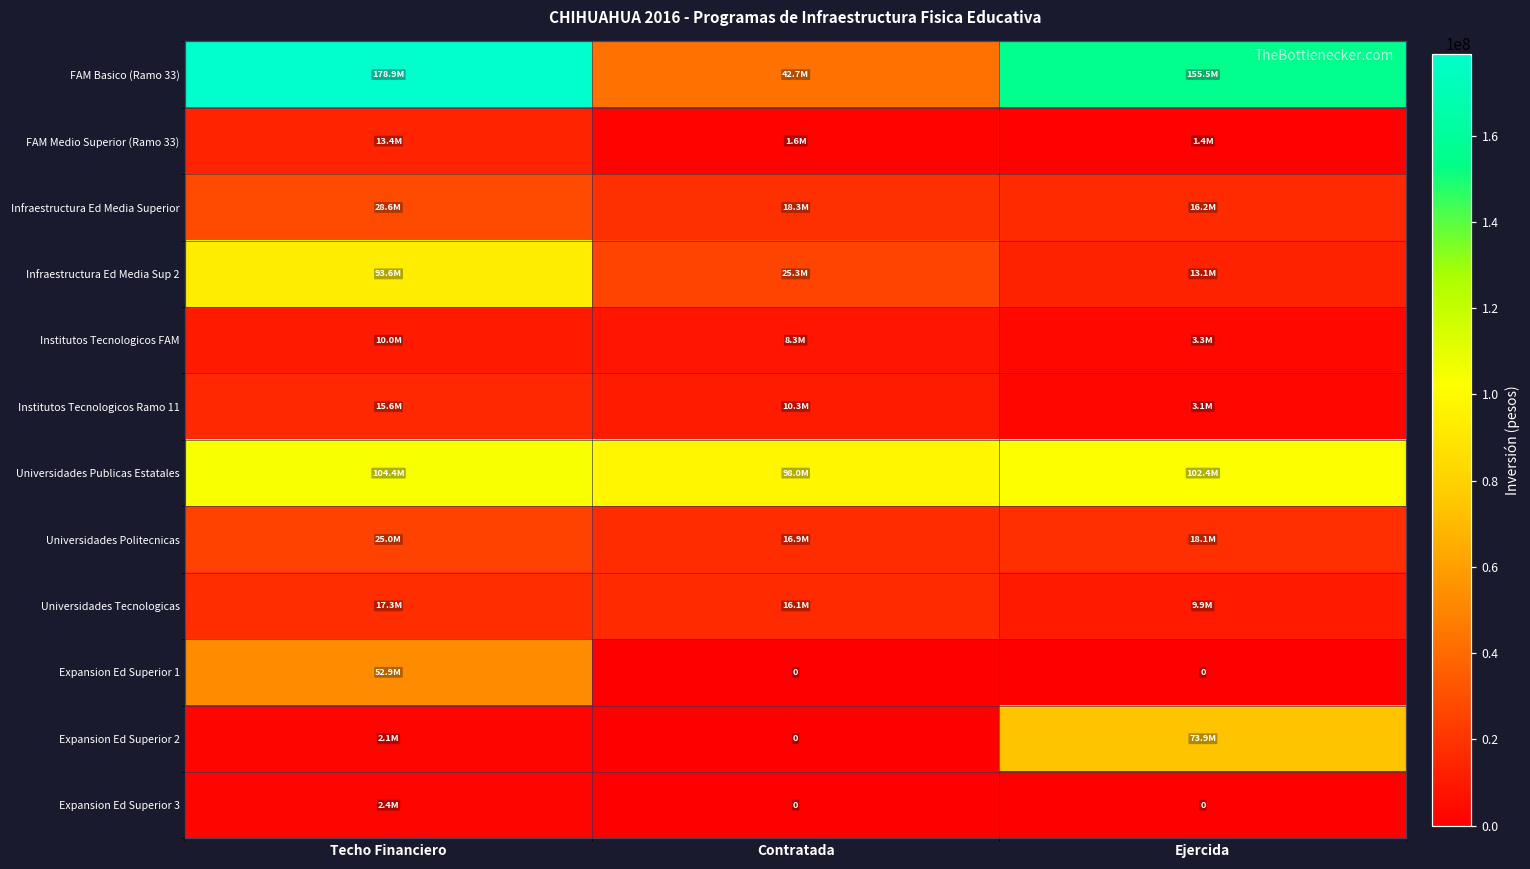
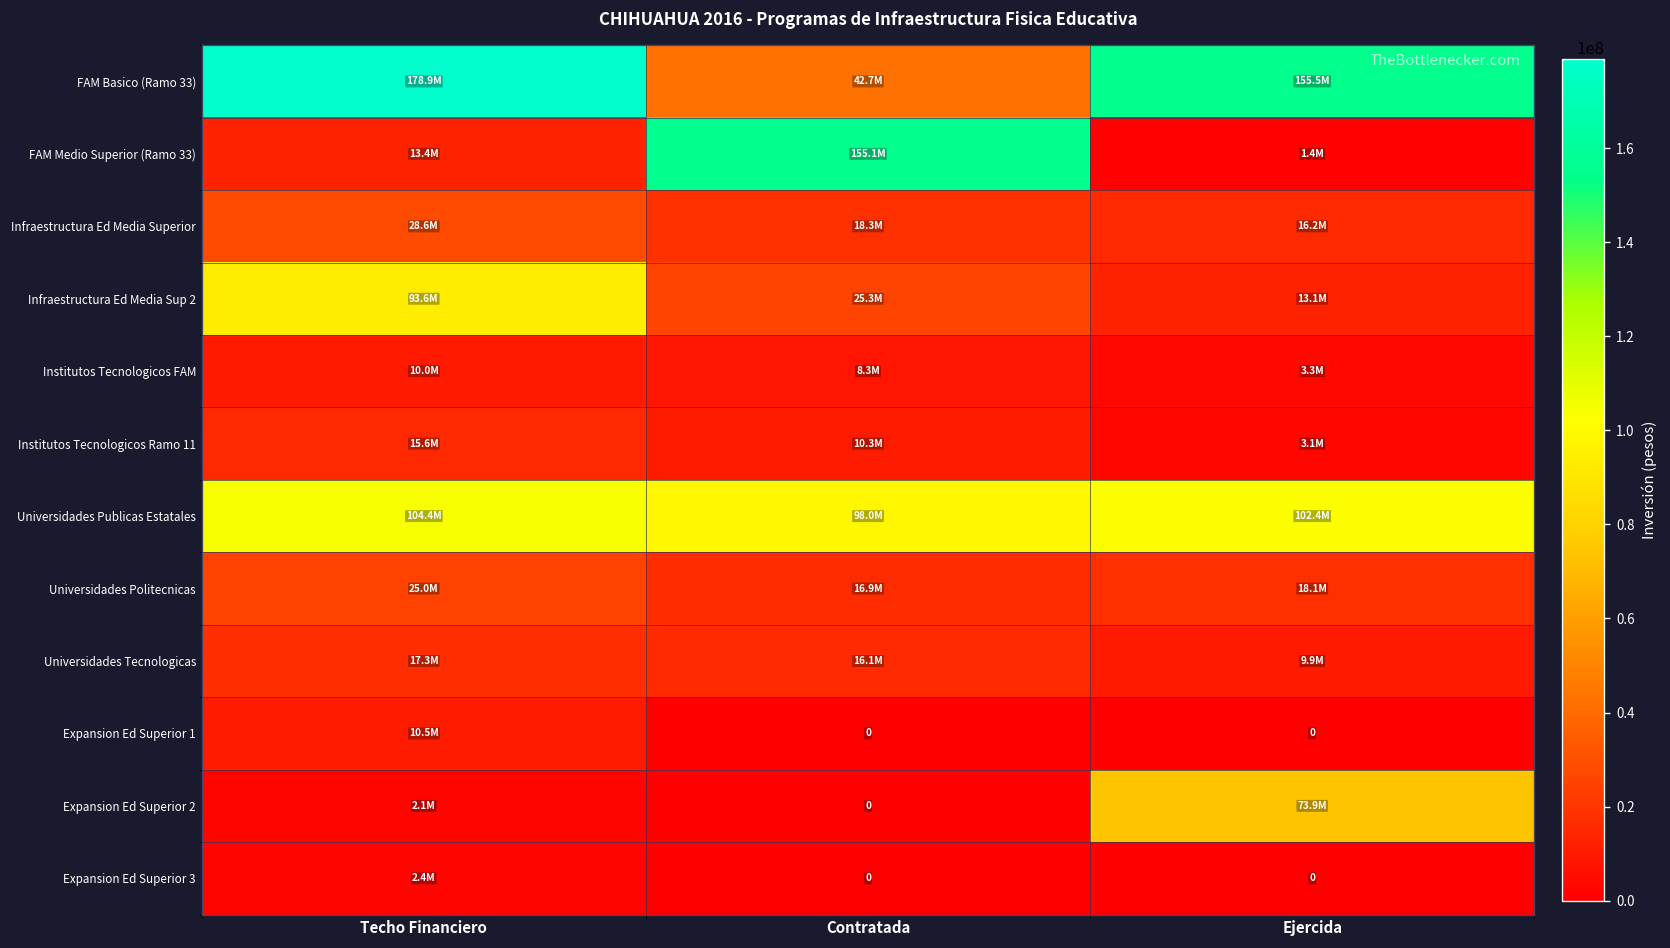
FAM Medio Superior (Ramo 33), Contratada: 1.6M -> 155.1M
Expansion Ed Superior 1, Techo Financiero: 52.9M -> 10.5M
